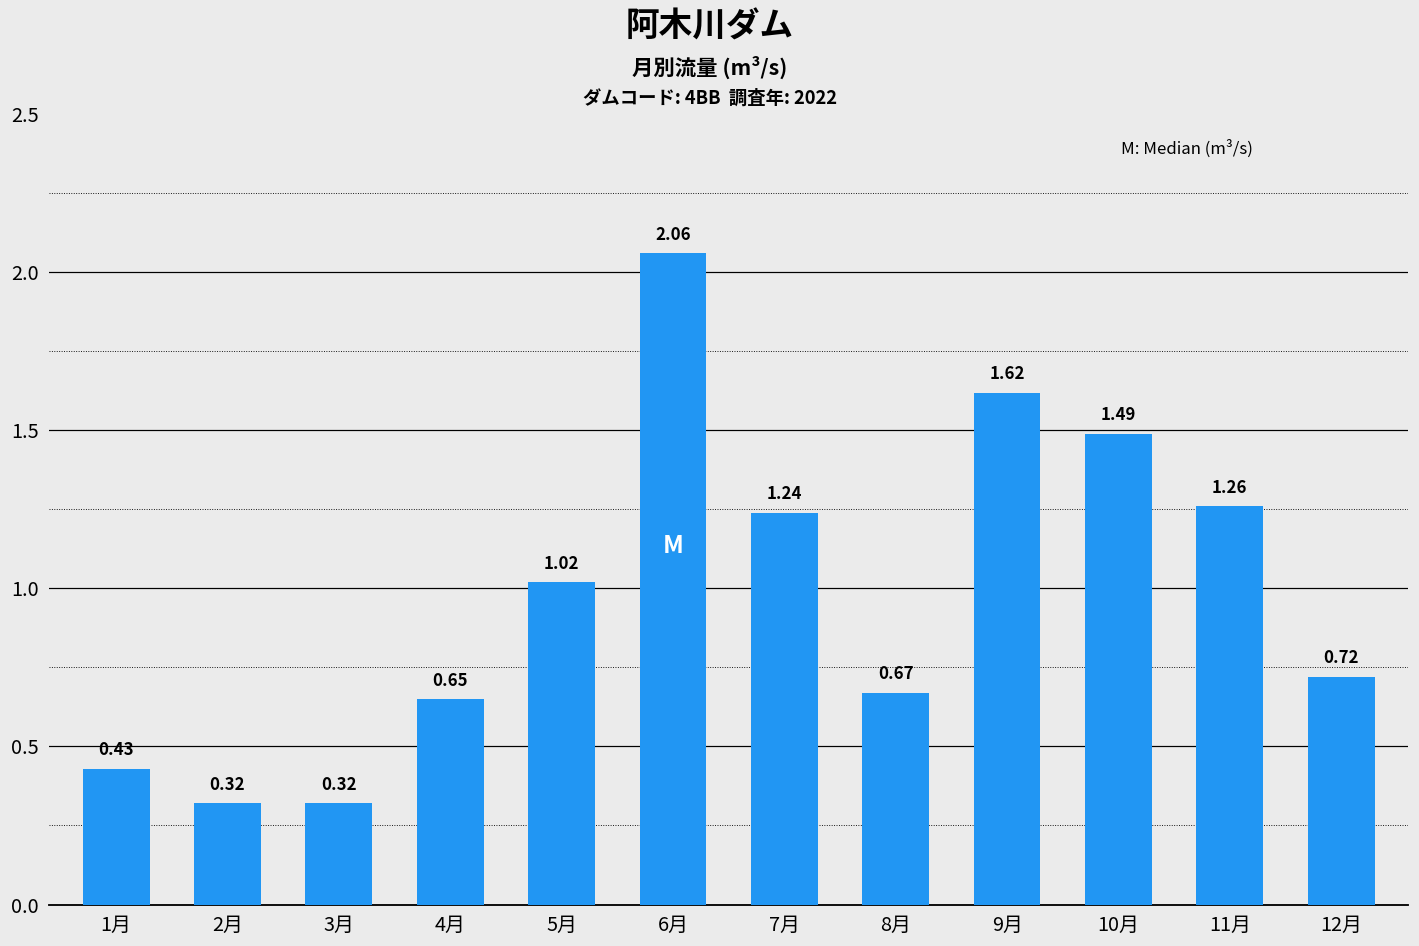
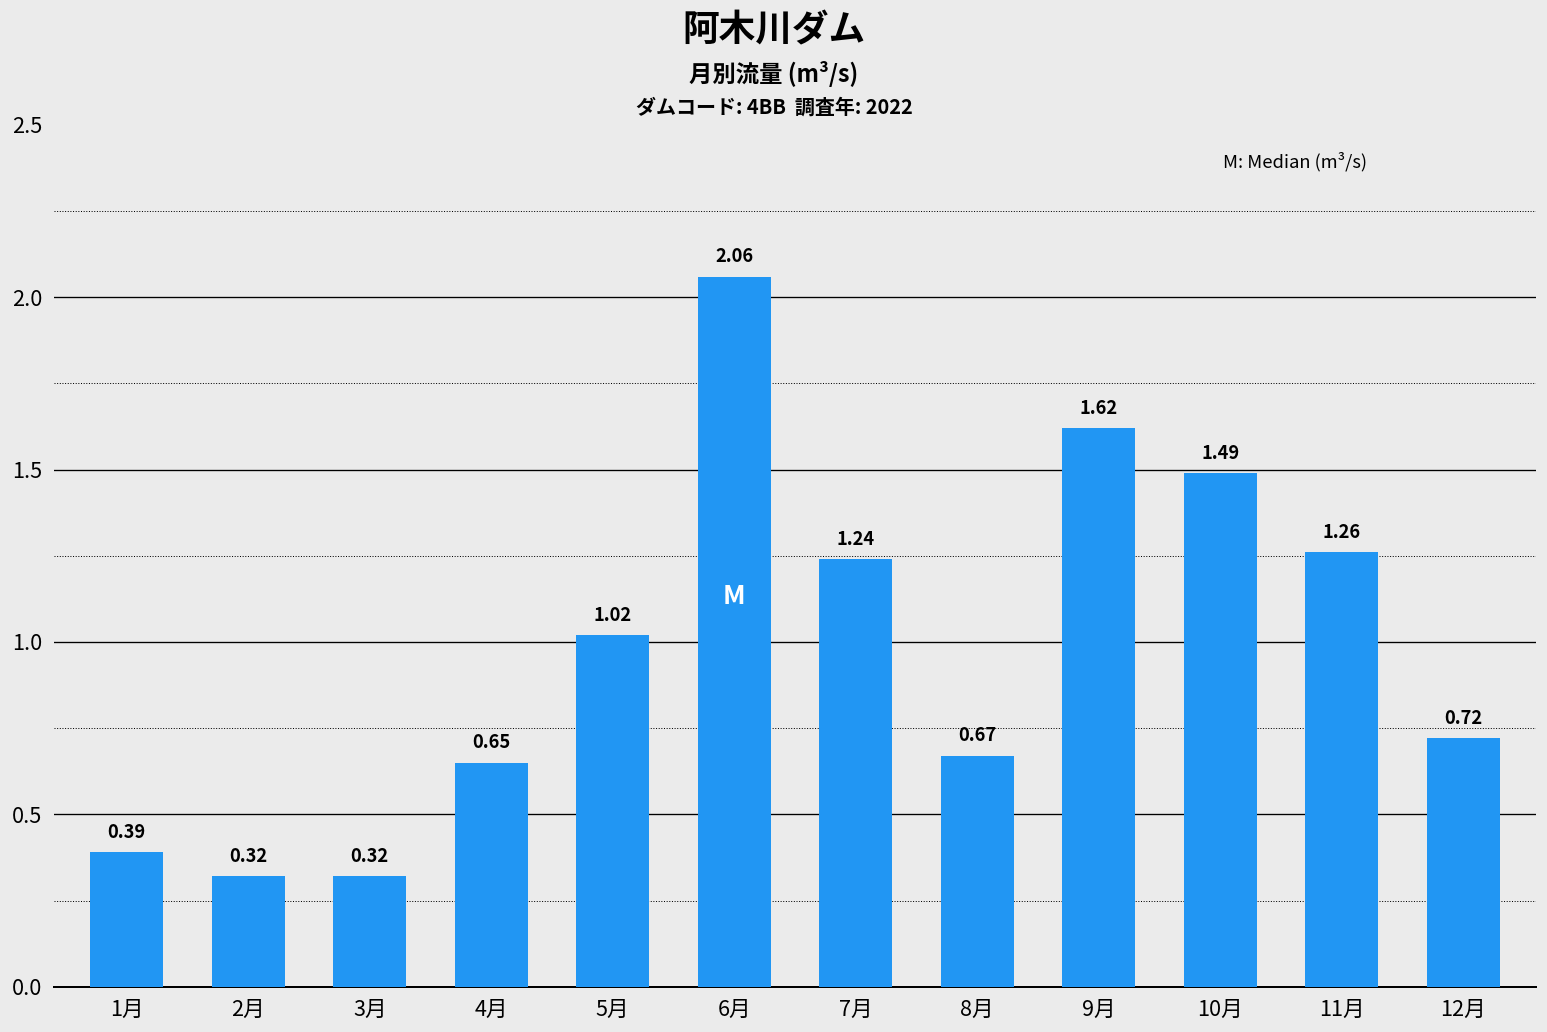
1月: 0.43 -> 0.39
